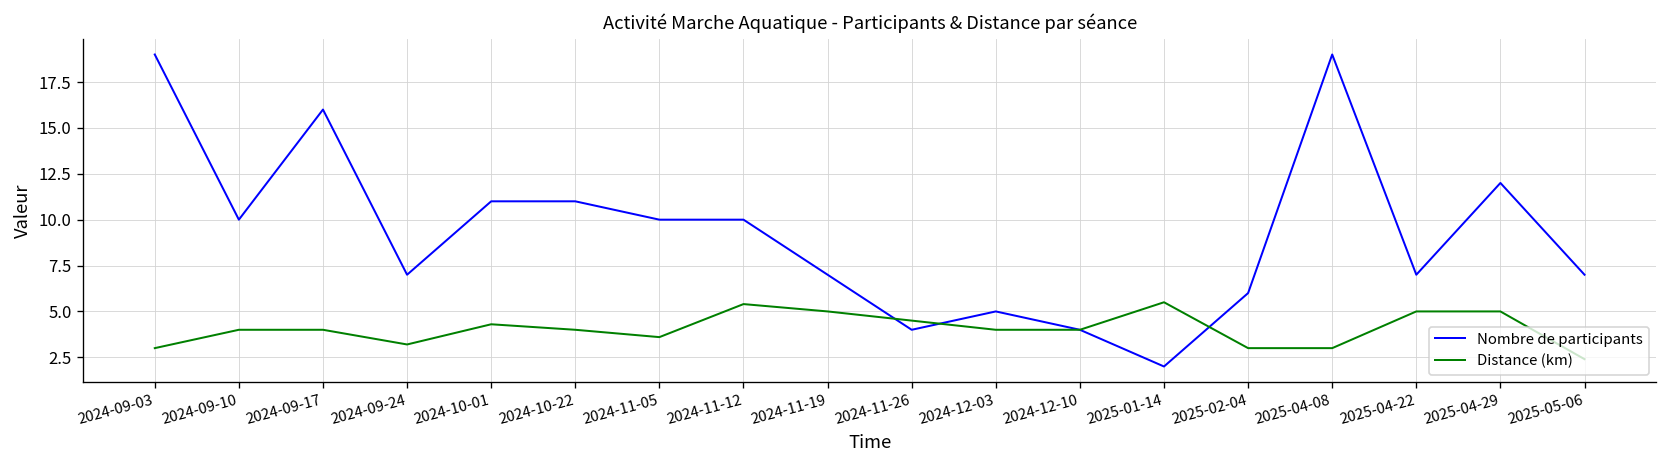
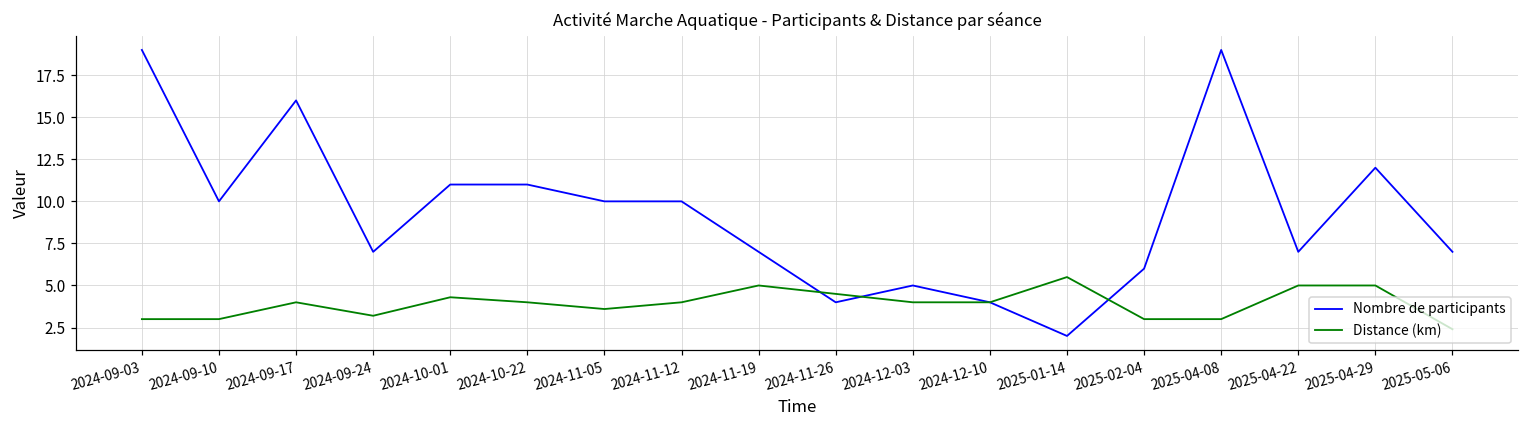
Distance (km), 2024-09-10: 4 -> 3
Distance (km), 2024-11-12: 5.4 -> 4.0
